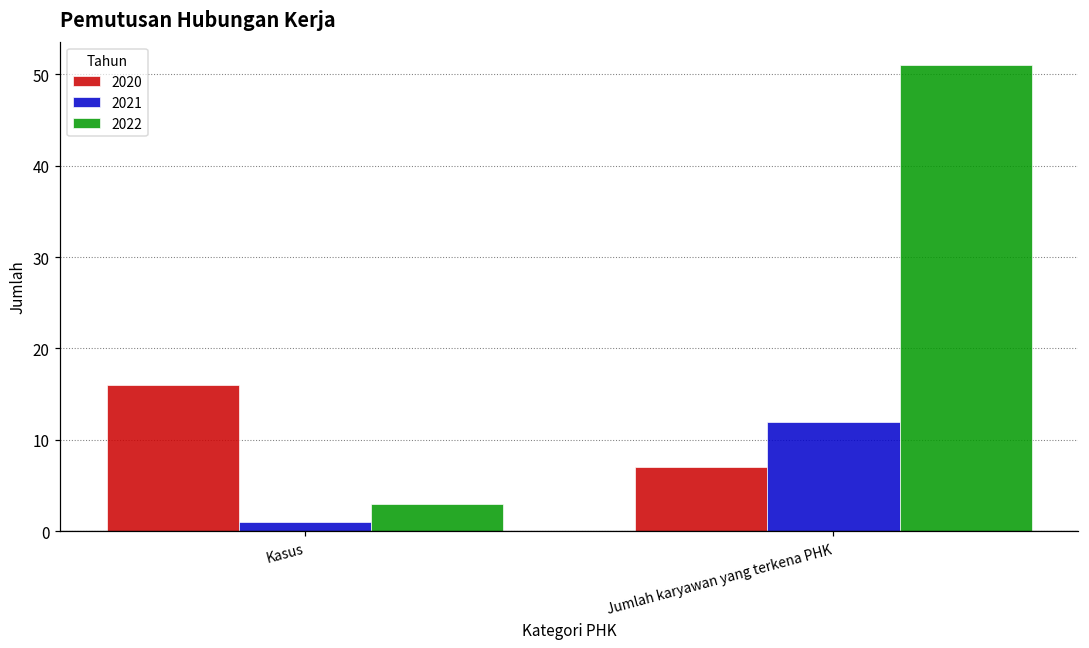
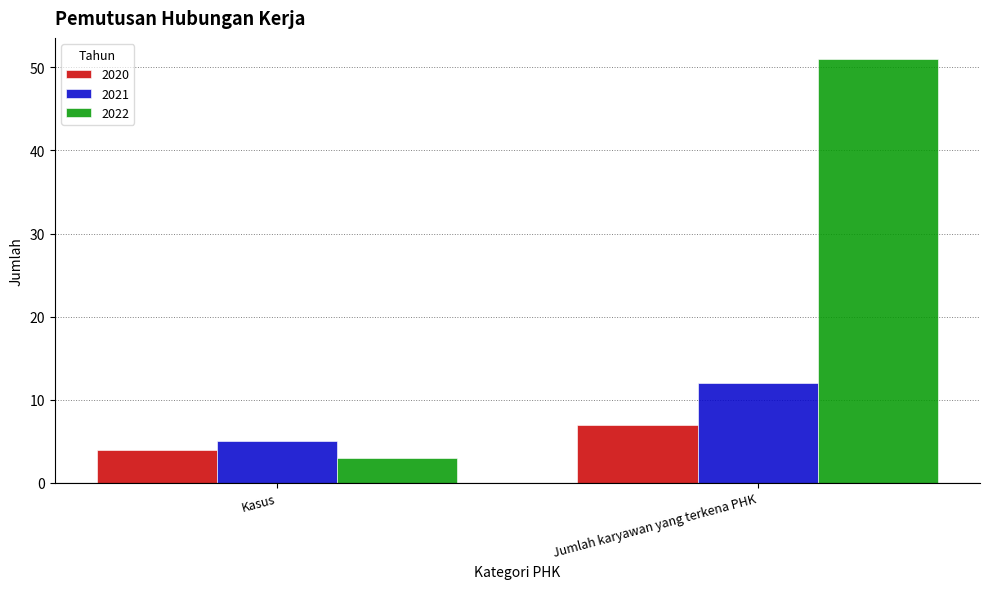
2020, Kasus: 16 -> 4
2021, Kasus: 1 -> 5
